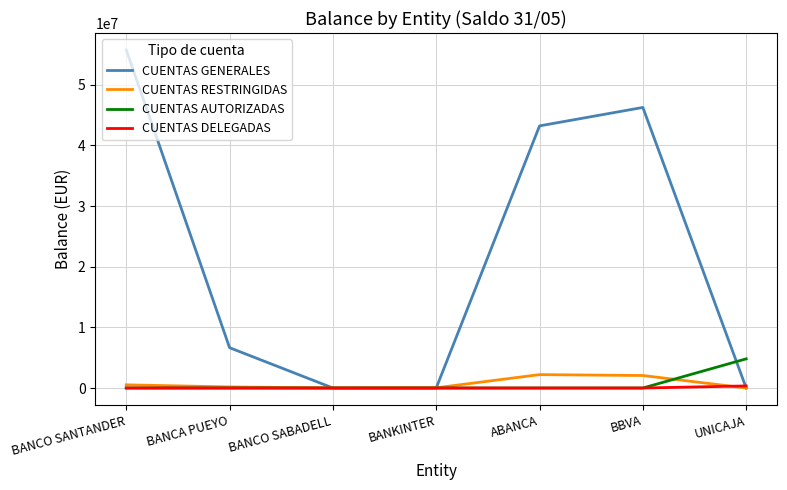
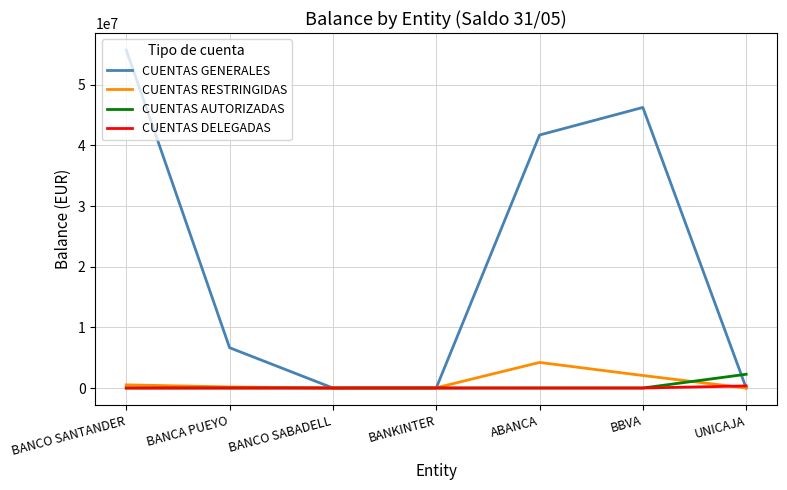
CUENTAS GENERALES, ABANCA: 43000000 -> 42000000
CUENTAS RESTRINGIDAS, ABANCA: 2000000 -> 4000000
CUENTAS AUTORIZADAS, UNICAJA: 5000000 -> 2000000
